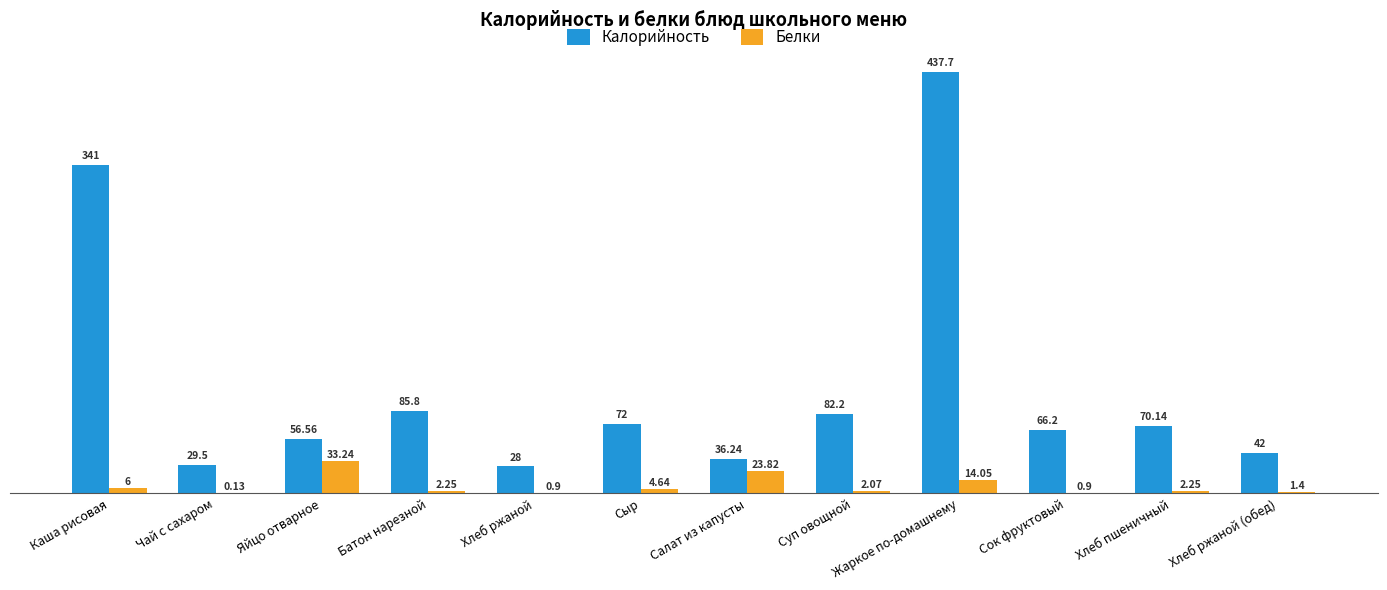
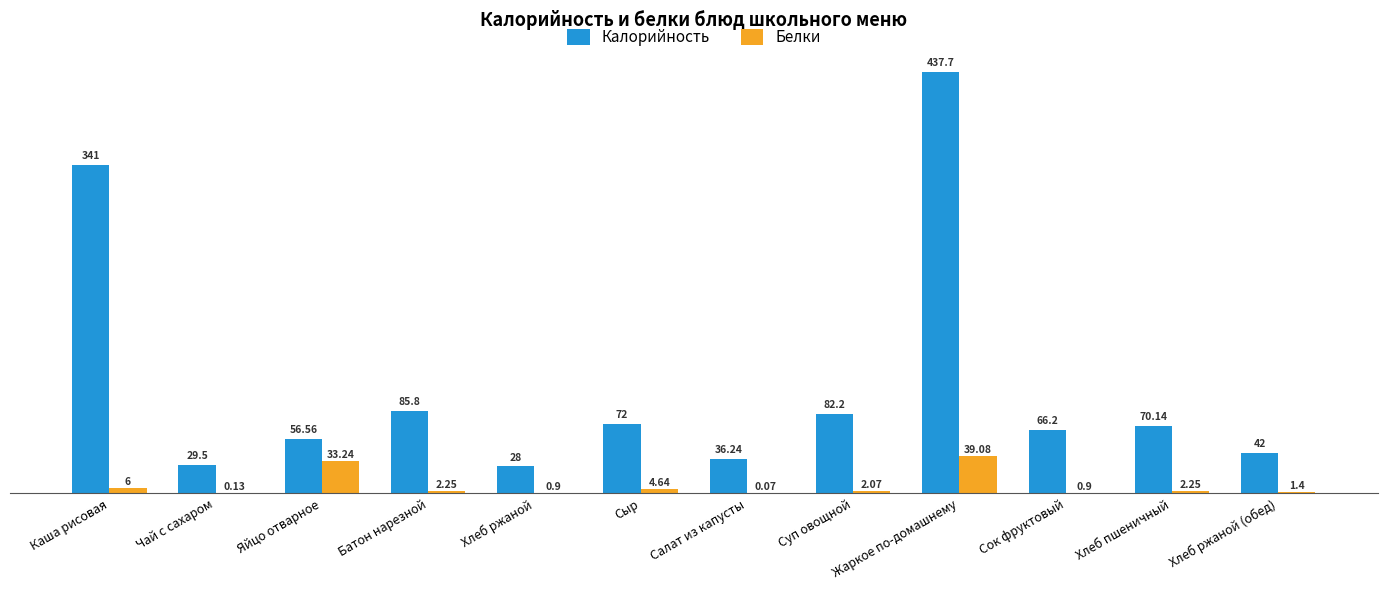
Белки, Салат из капусты: 23.82 -> 0.07
Белки, Жаркое по-домашнему: 14.05 -> 39.08
